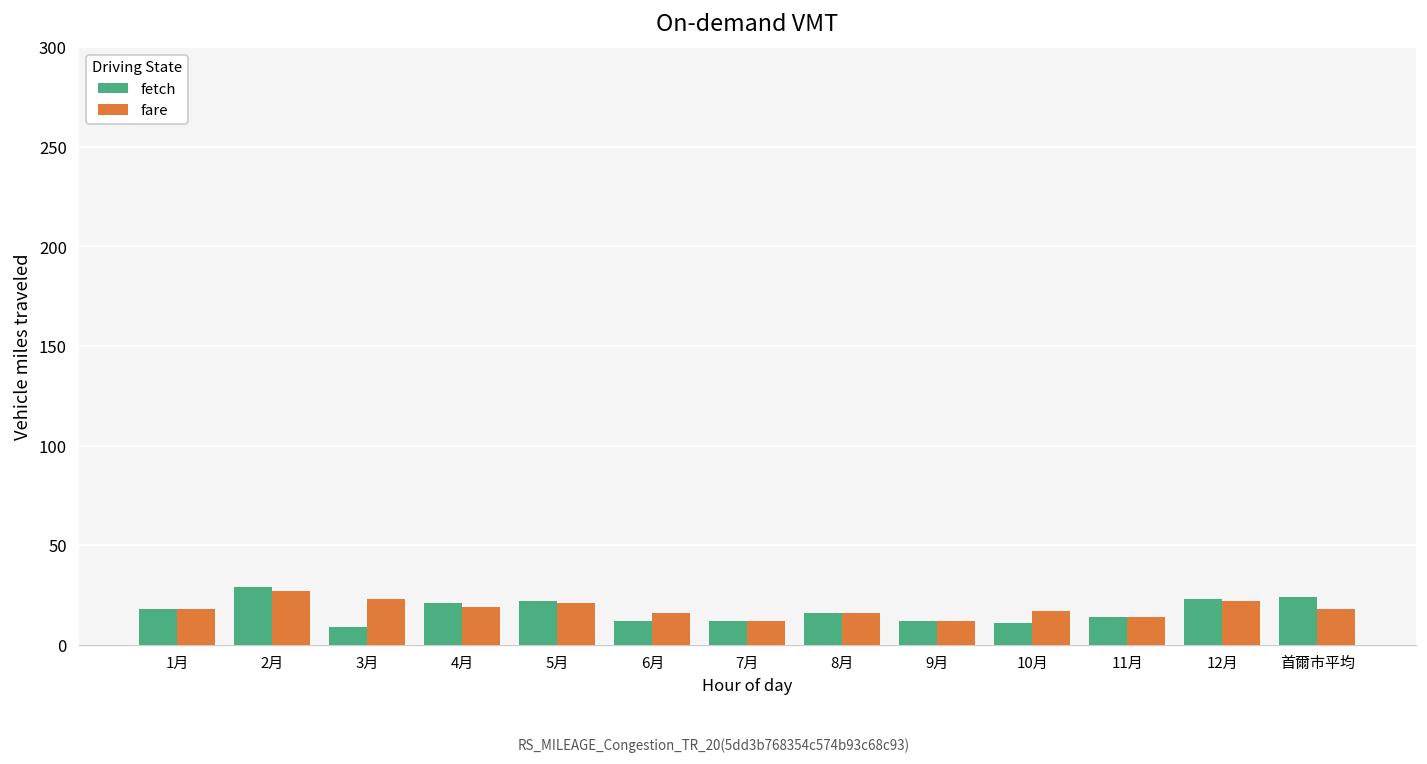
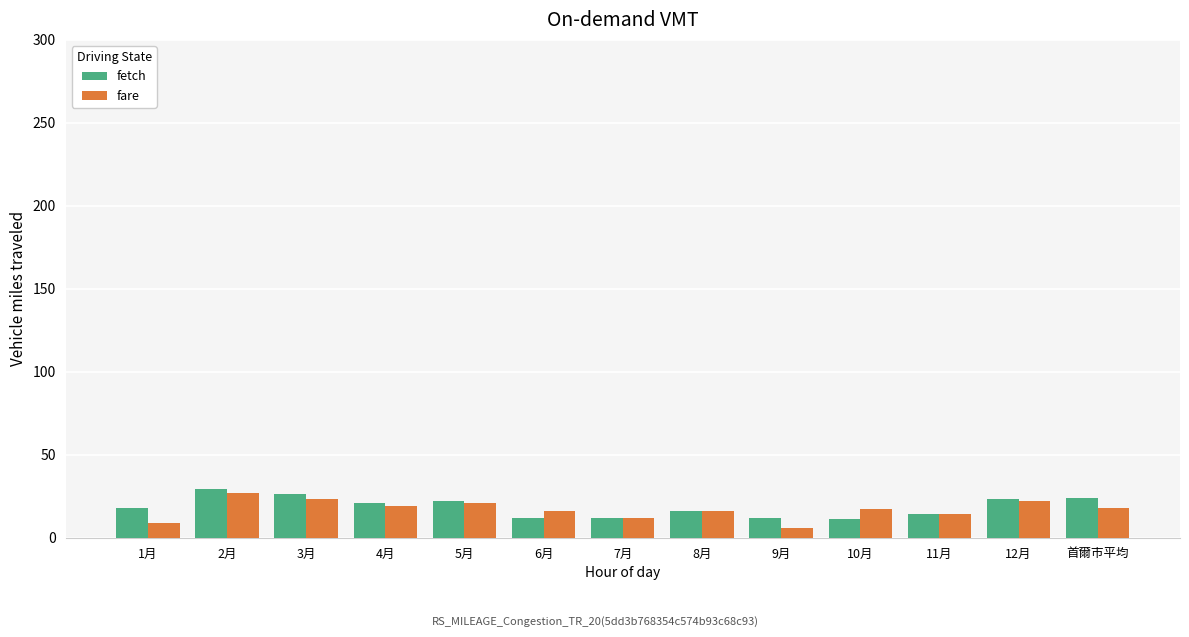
fare, 1月: 18 -> 9
fetch, 3月: 9 -> 26
fare, 9月: 12 -> 6
